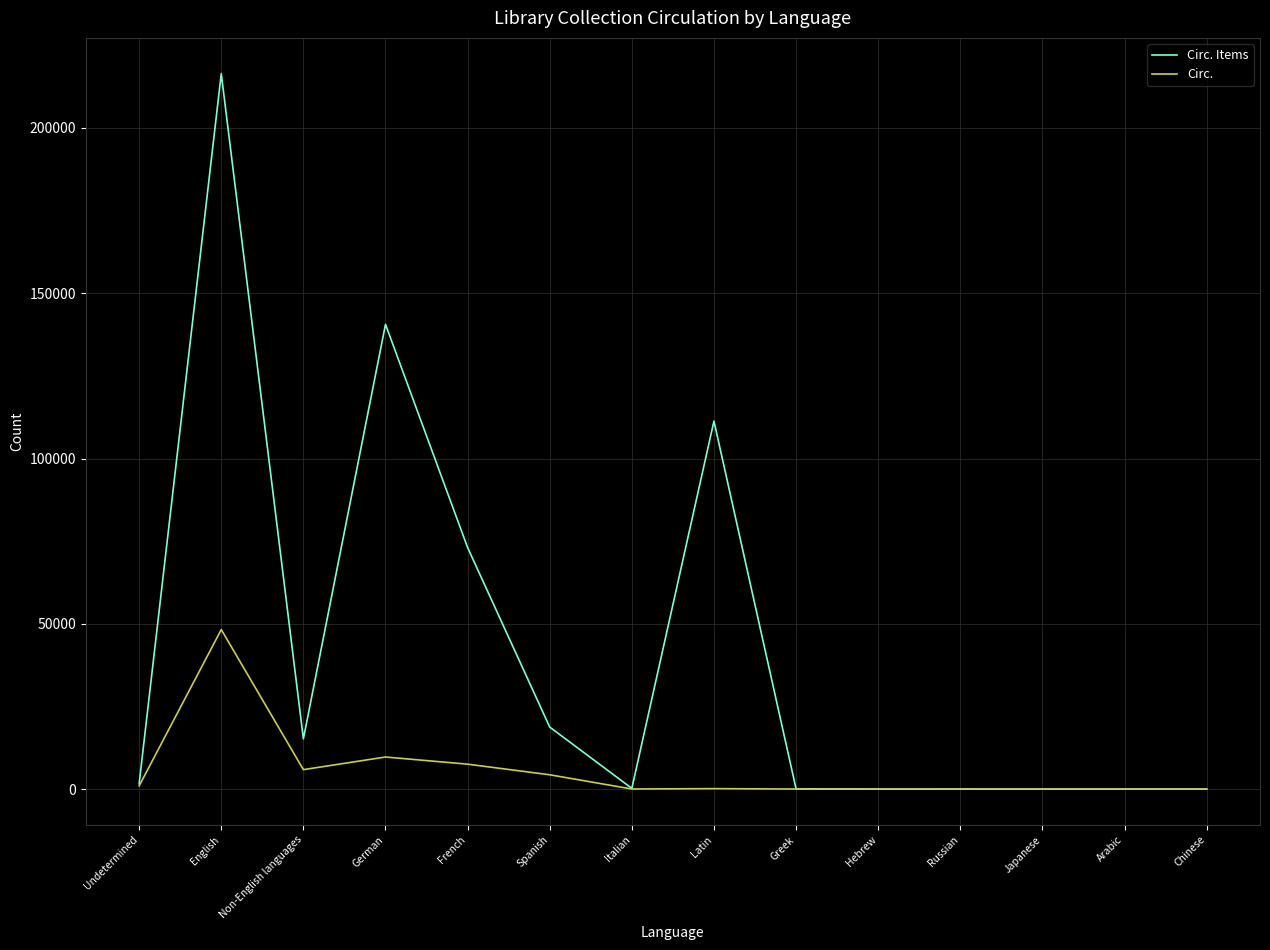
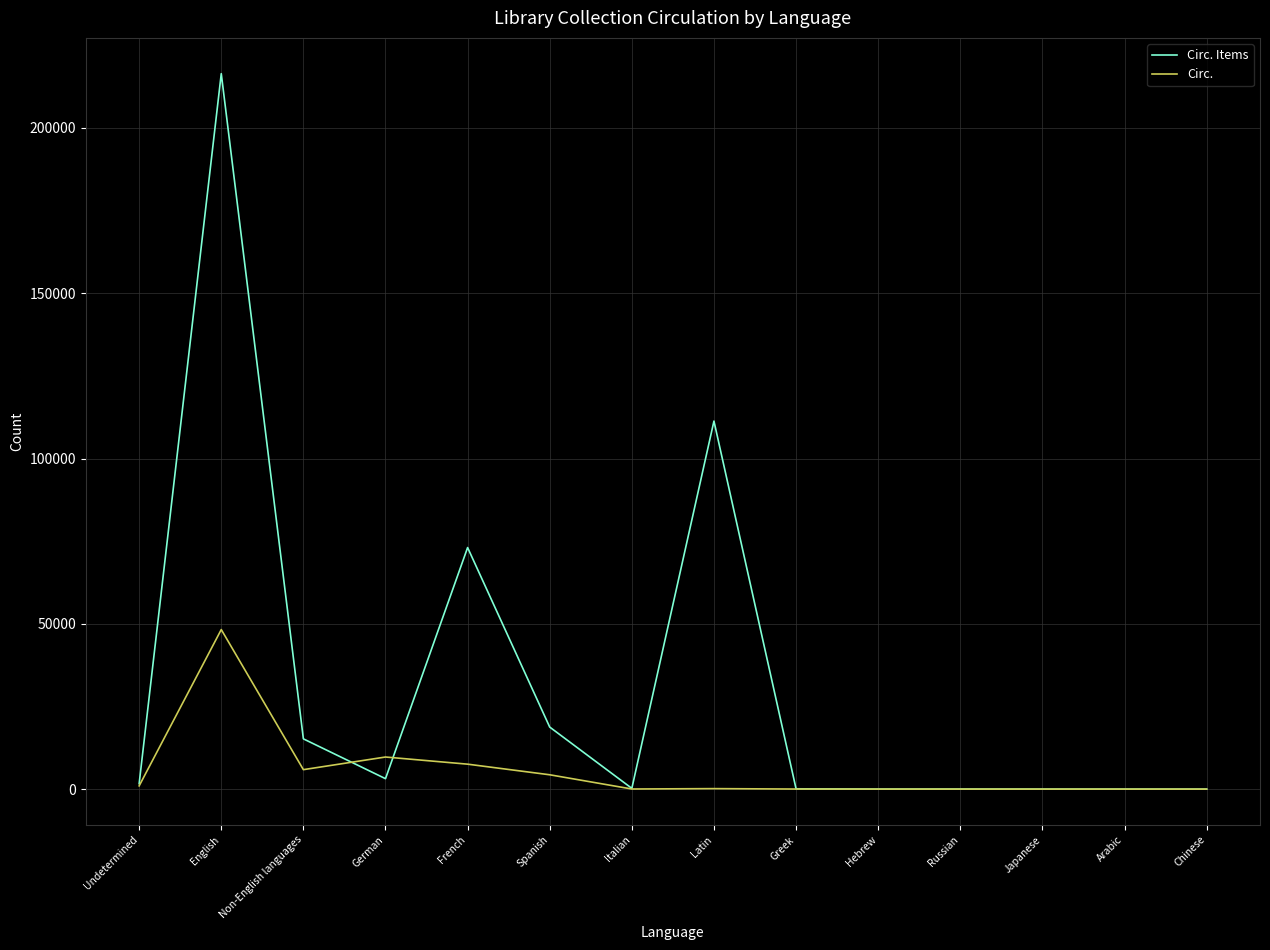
Circ. Items, German: 141000 -> 3000
